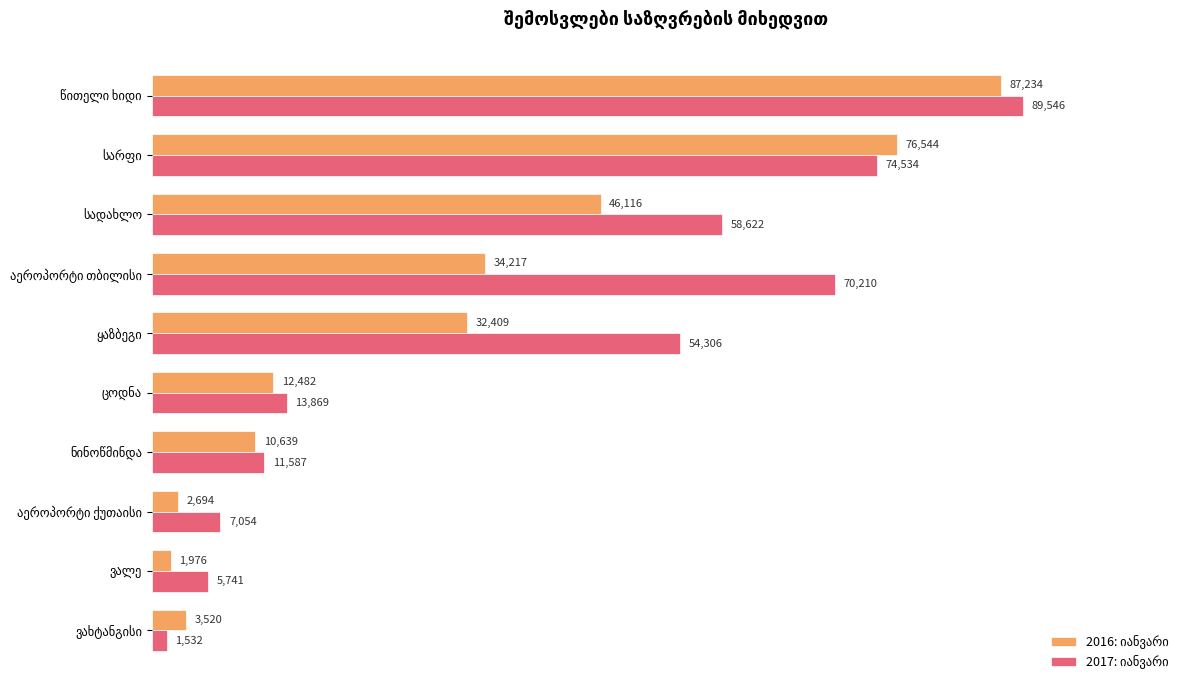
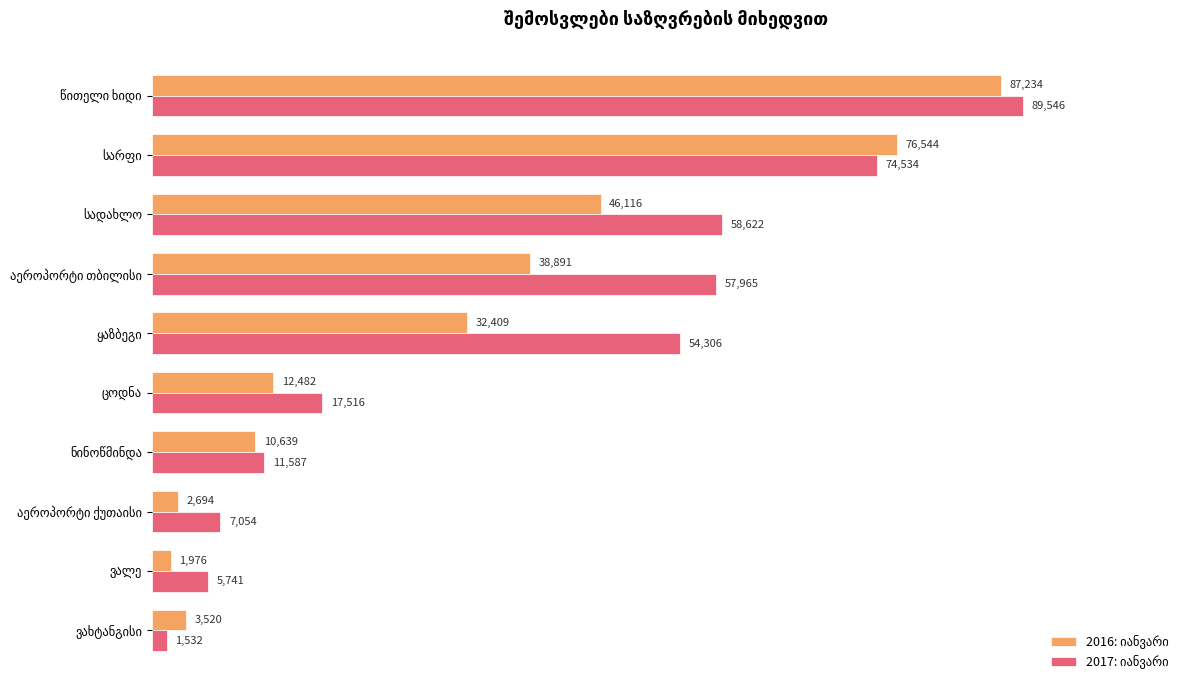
2016: იანვარი, აეროპორტი თბილისი: 34,217 -> 38,891
2017: იანვარი, აეროპორტი თბილისი: 70,210 -> 57,965
2017: იანვარი, ცოდნა: 13,869 -> 17,516
